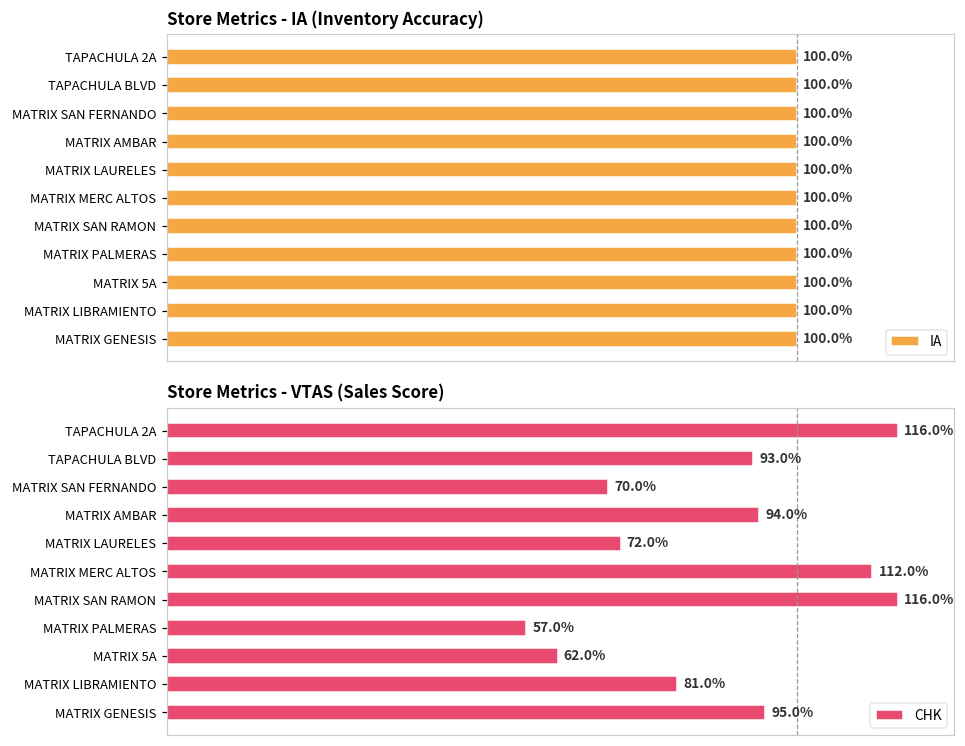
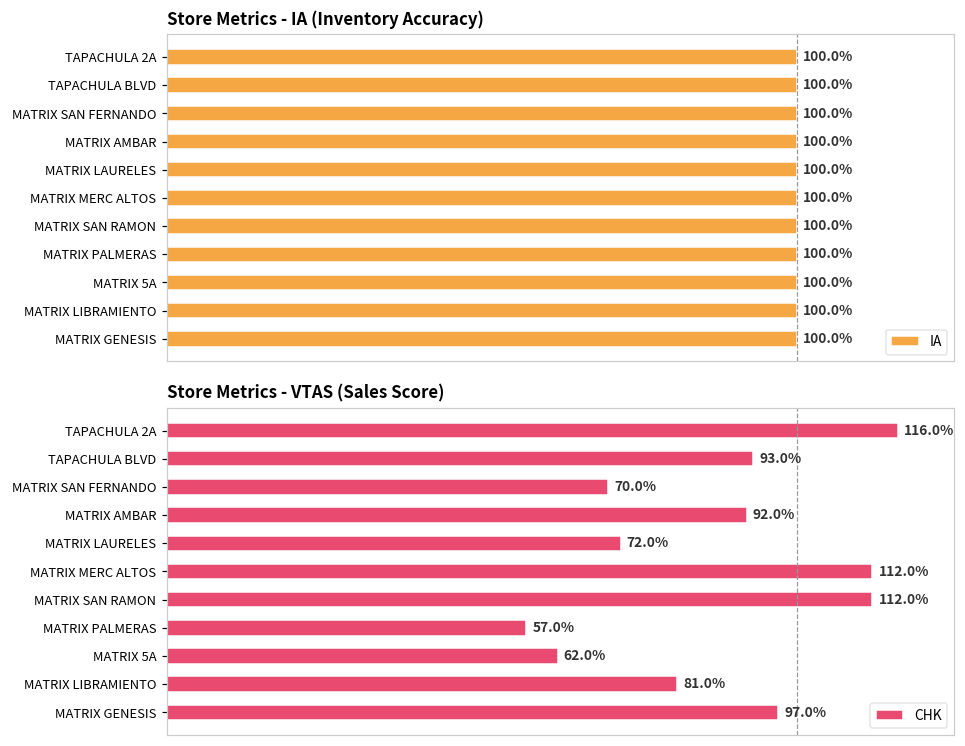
Store Metrics - VTAS (Sales Score), MATRIX AMBAR: 94.0% -> 92.0%
Store Metrics - VTAS (Sales Score), MATRIX SAN RAMON: 116.0% -> 112.0%
Store Metrics - VTAS (Sales Score), MATRIX GENESIS: 95.0% -> 97.0%
